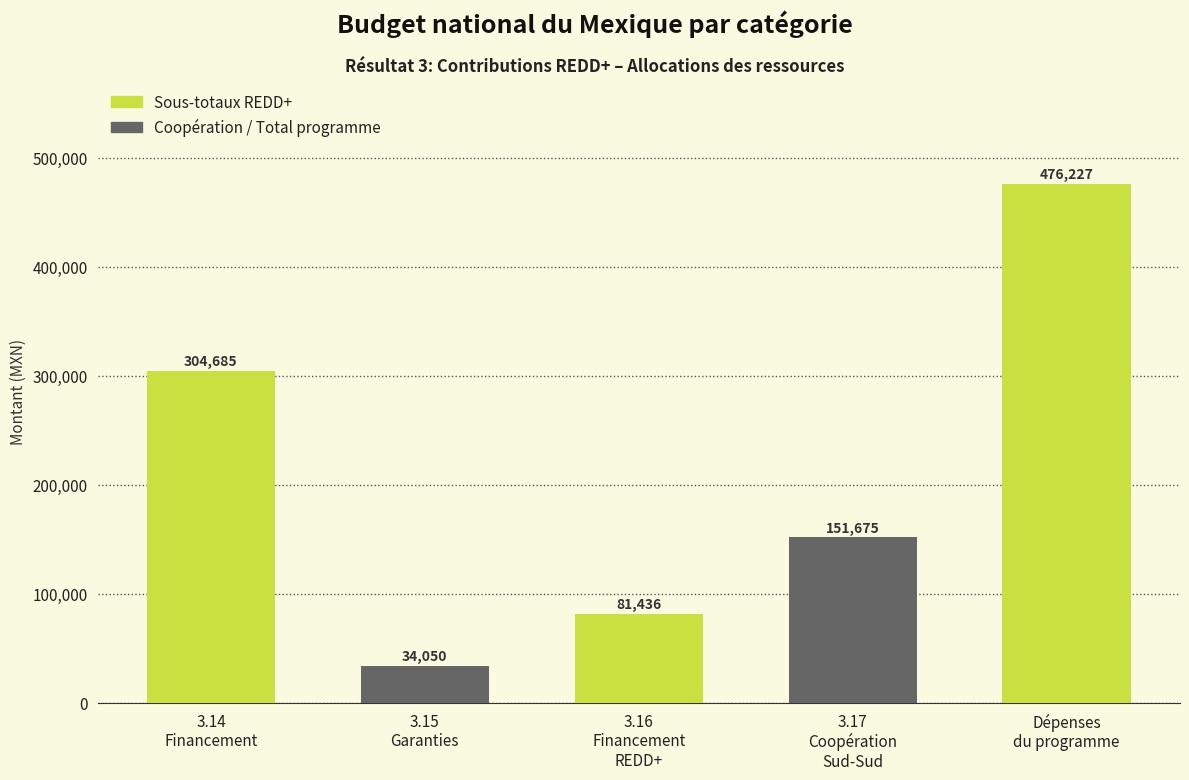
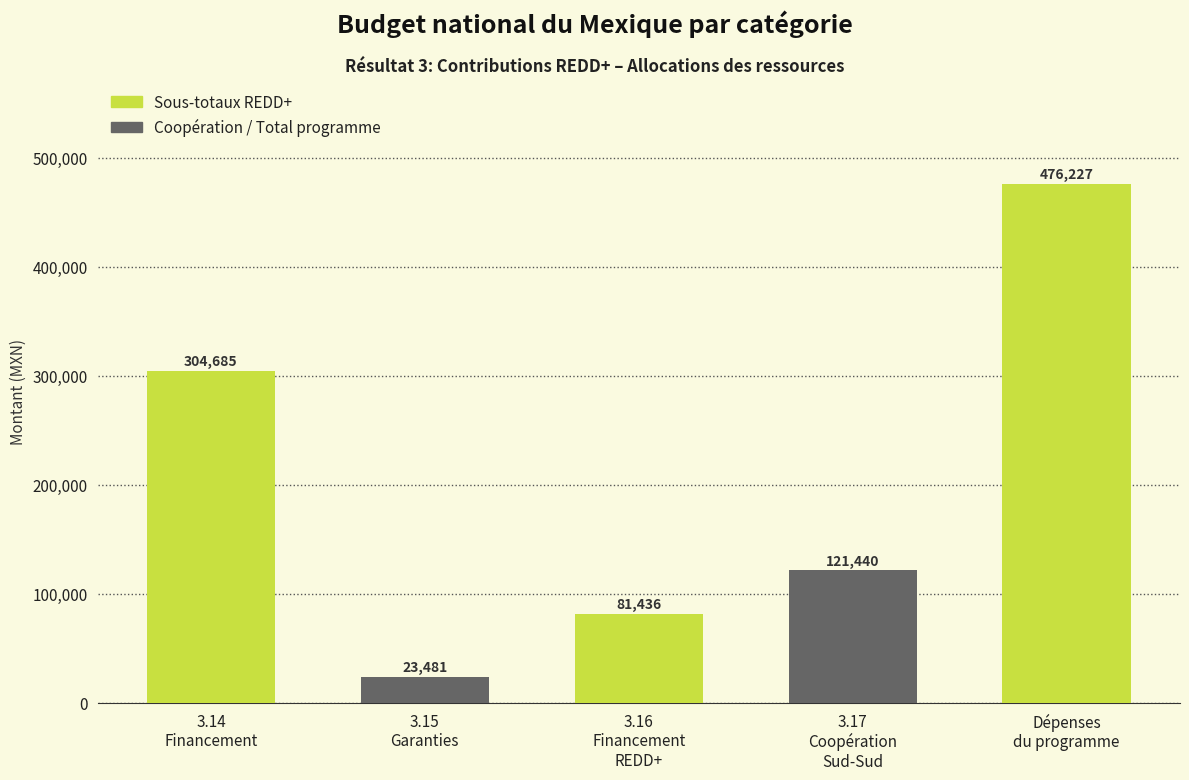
3.15 Garanties: 34,050 -> 23,481
3.17 Coopération Sud-Sud: 151,675 -> 121,440
